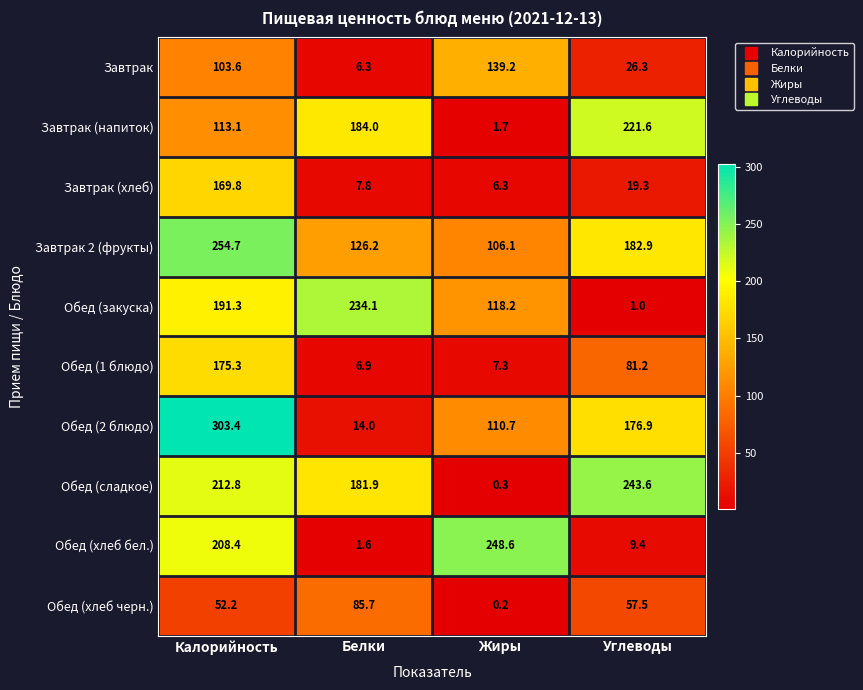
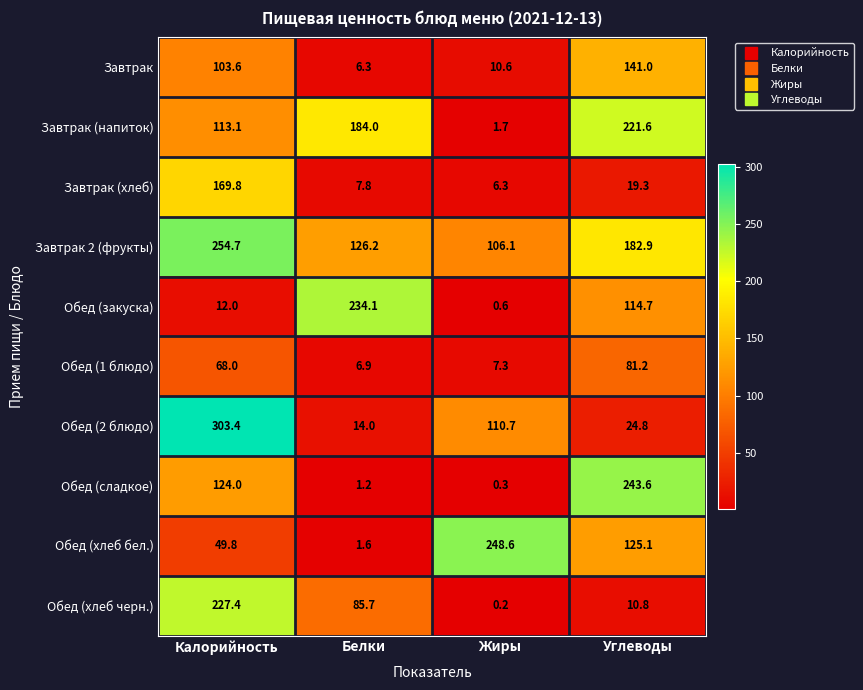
Завтрак, Жиры: 139.2 -> 10.6
Завтрак, Углеводы: 26.3 -> 141.0
Обед (закуска), Калорийность: 191.3 -> 12.0
Обед (закуска), Жиры: 118.2 -> 0.6
Обед (закуска), Углеводы: 1.0 -> 114.7
Обед (1 блюдо), Калорийность: 175.3 -> 68.0
Обед (2 блюдо), Углеводы: 176.9 -> 24.8
Обед (сладкое), Калорийность: 212.8 -> 124.0
Обед (сладкое), Белки: 181.9 -> 1.2
Обед (хлеб бел.), Калорийность: 208.4 -> 49.8
Обед (хлеб бел.), Углеводы: 9.4 -> 125.1
Обед (хлеб черн.), Калорийность: 52.2 -> 227.4
Обед (хлеб черн.), Углеводы: 57.5 -> 10.8
